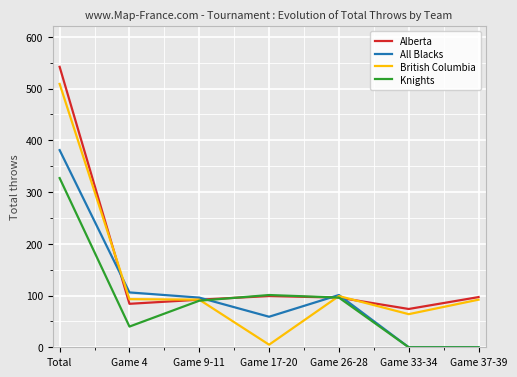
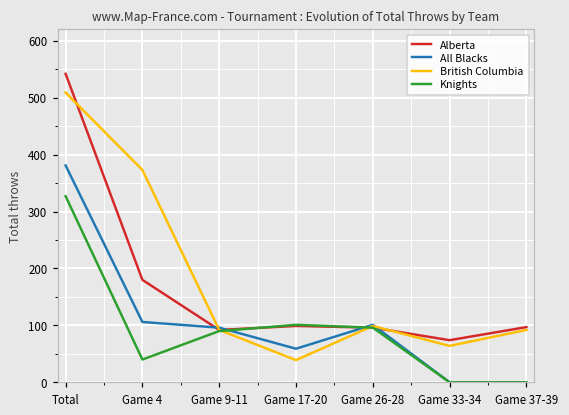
Alberta, Game 4: 80 -> 180
British Columbia, Game 4: 90 -> 370
British Columbia, Game 17-20: 10 -> 40
